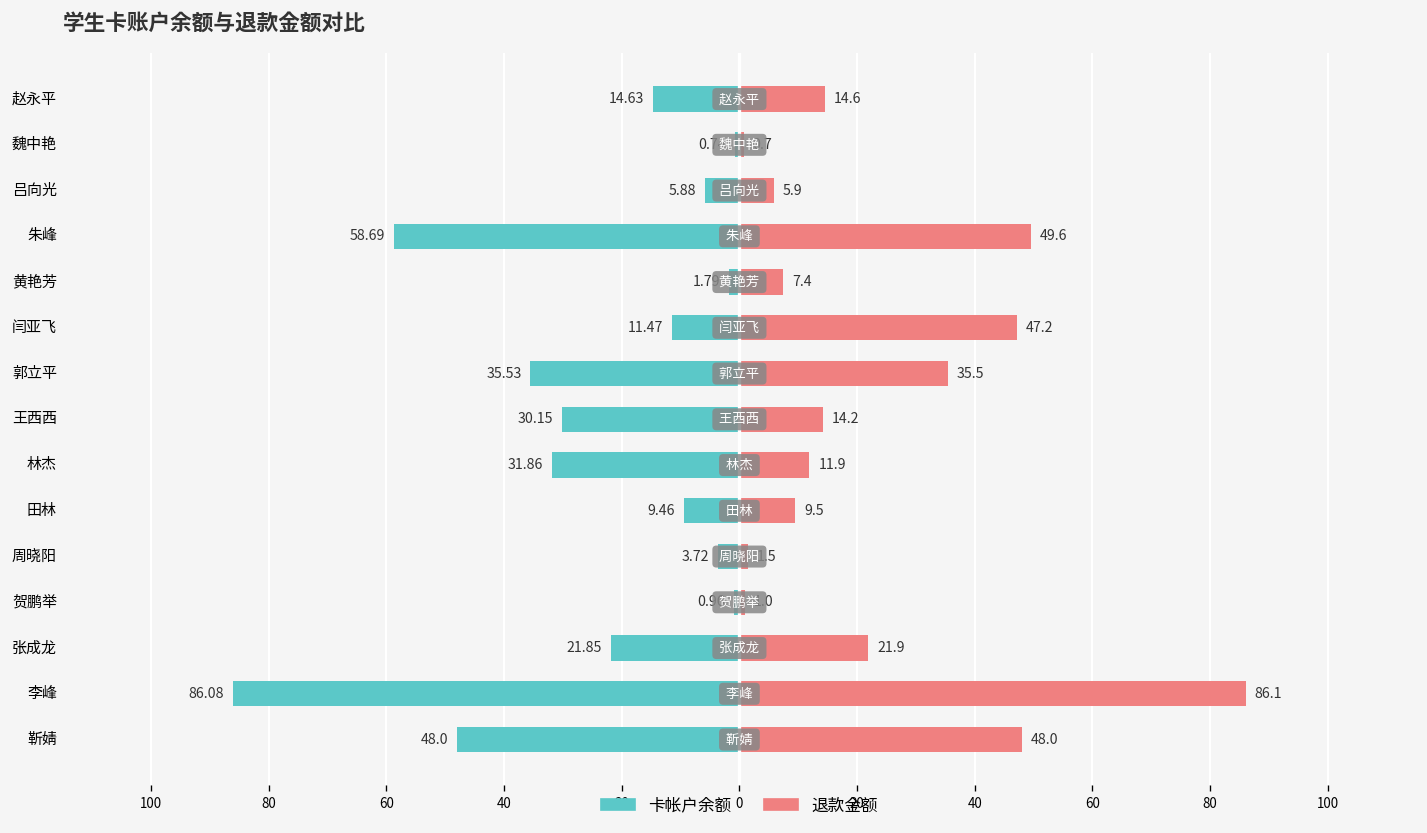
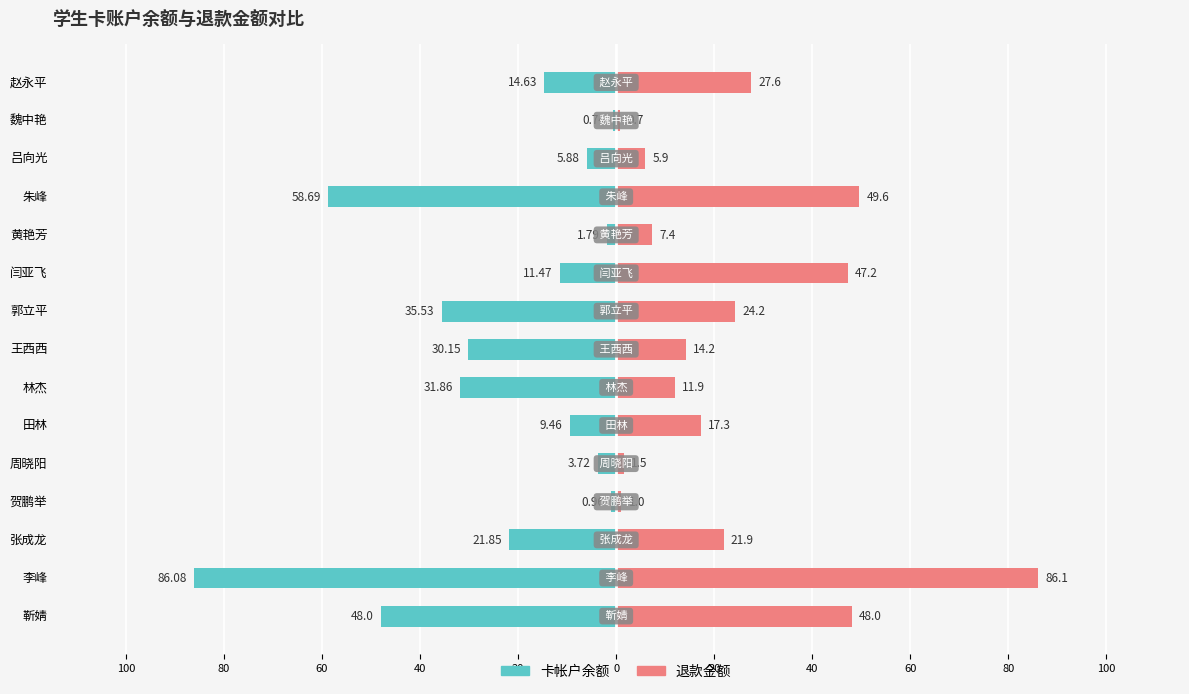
退款金额, 赵永平: 14.6 -> 27.6
退款金额, 郭立平: 35.5 -> 24.2
退款金额, 田林: 9.5 -> 17.3
